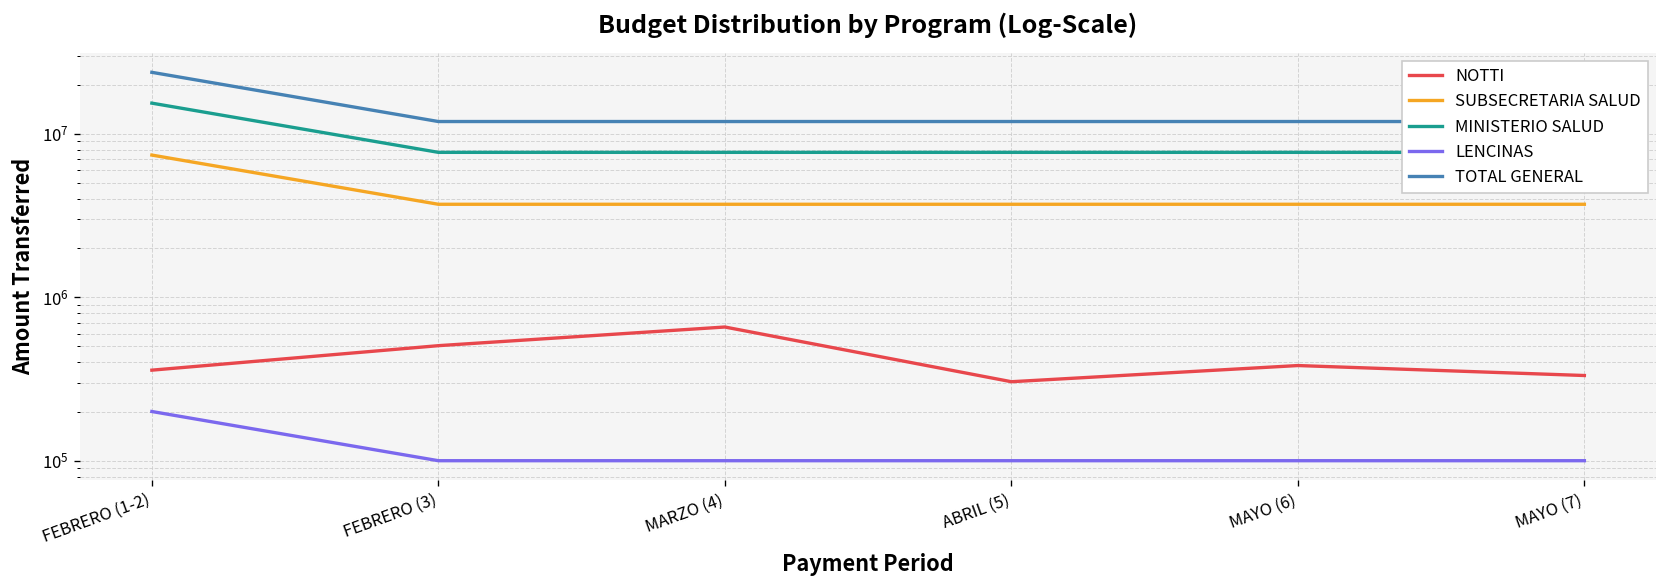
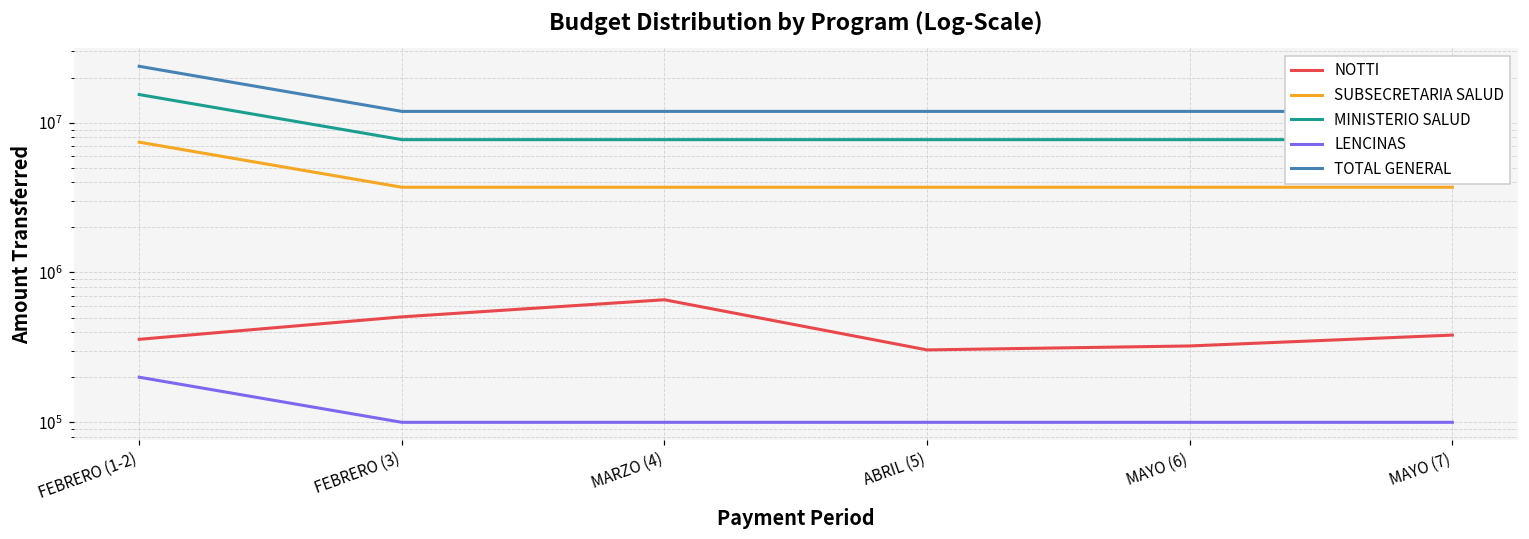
NOTTI, MAYO (6): 380000 -> 320000
NOTTI, MAYO (7): 330000 -> 380000
